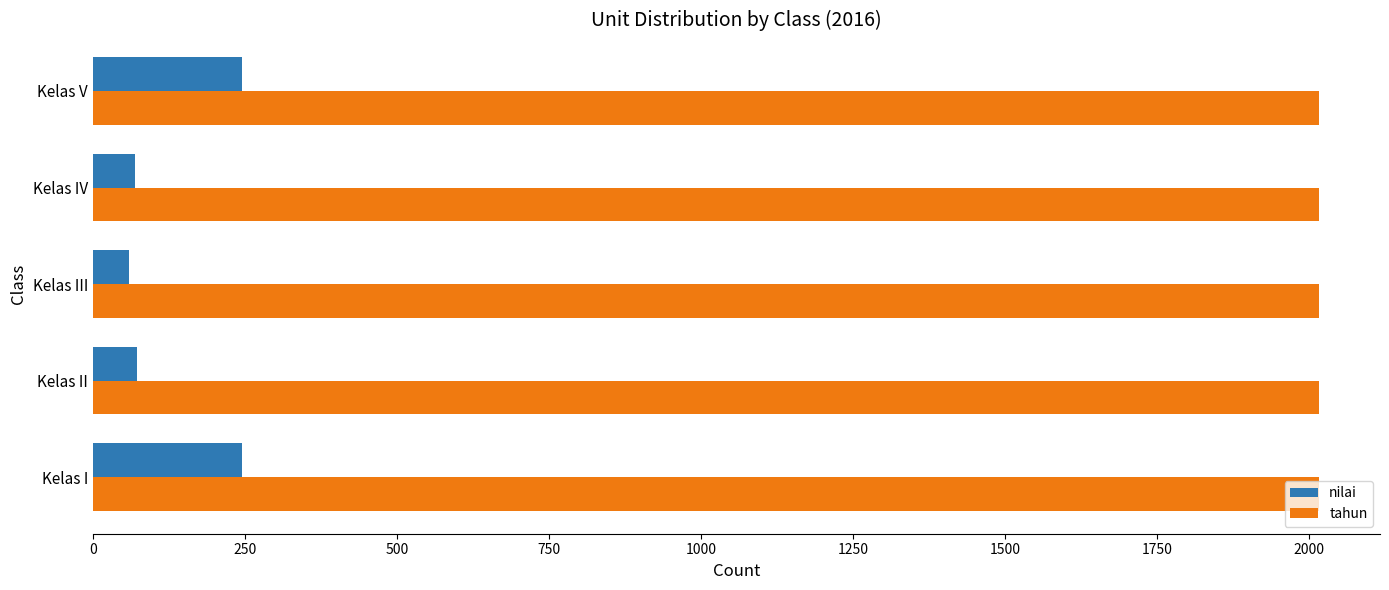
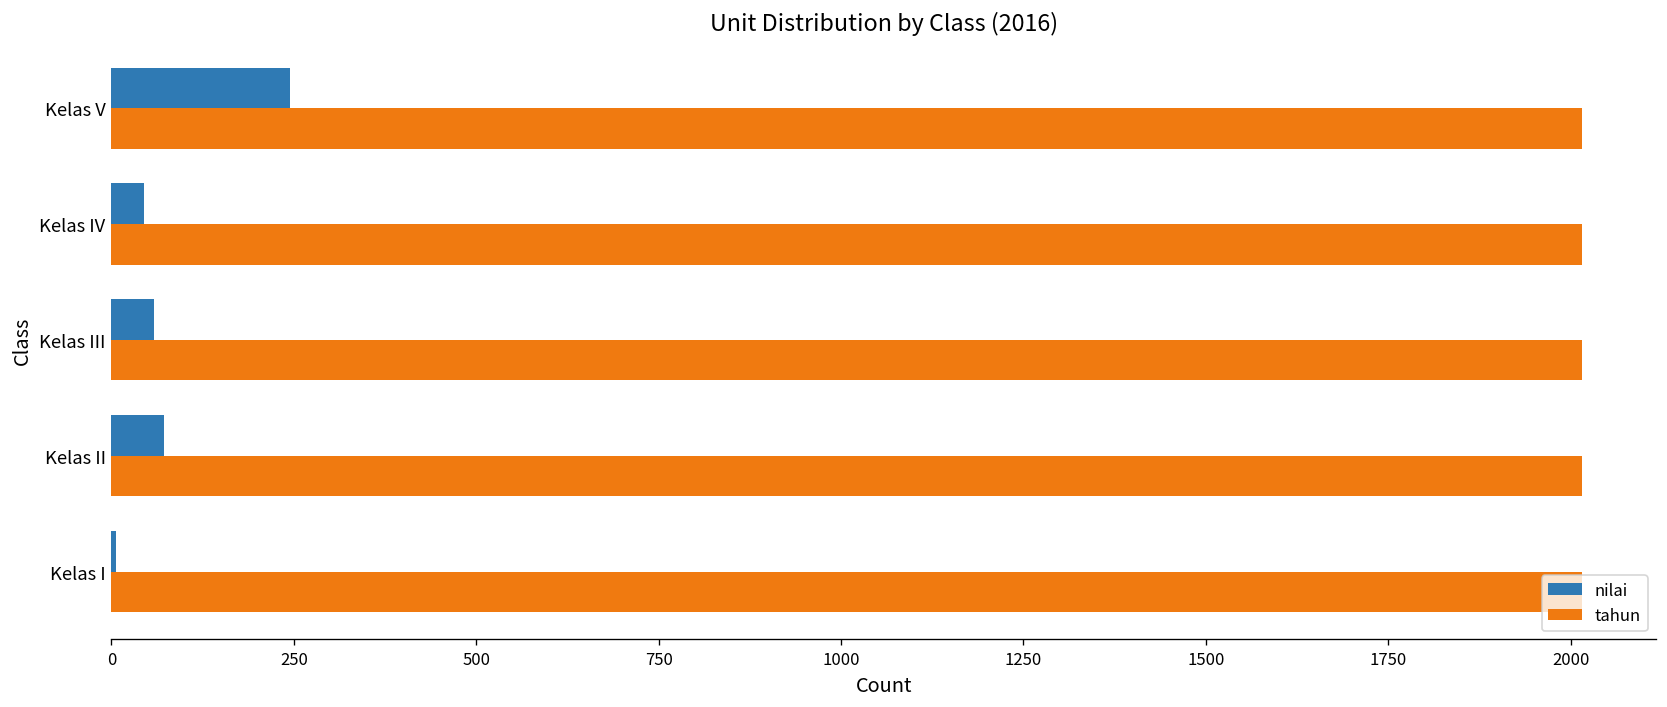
nilai, Kelas IV: 70 -> 50
nilai, Kelas I: 240 -> 10
